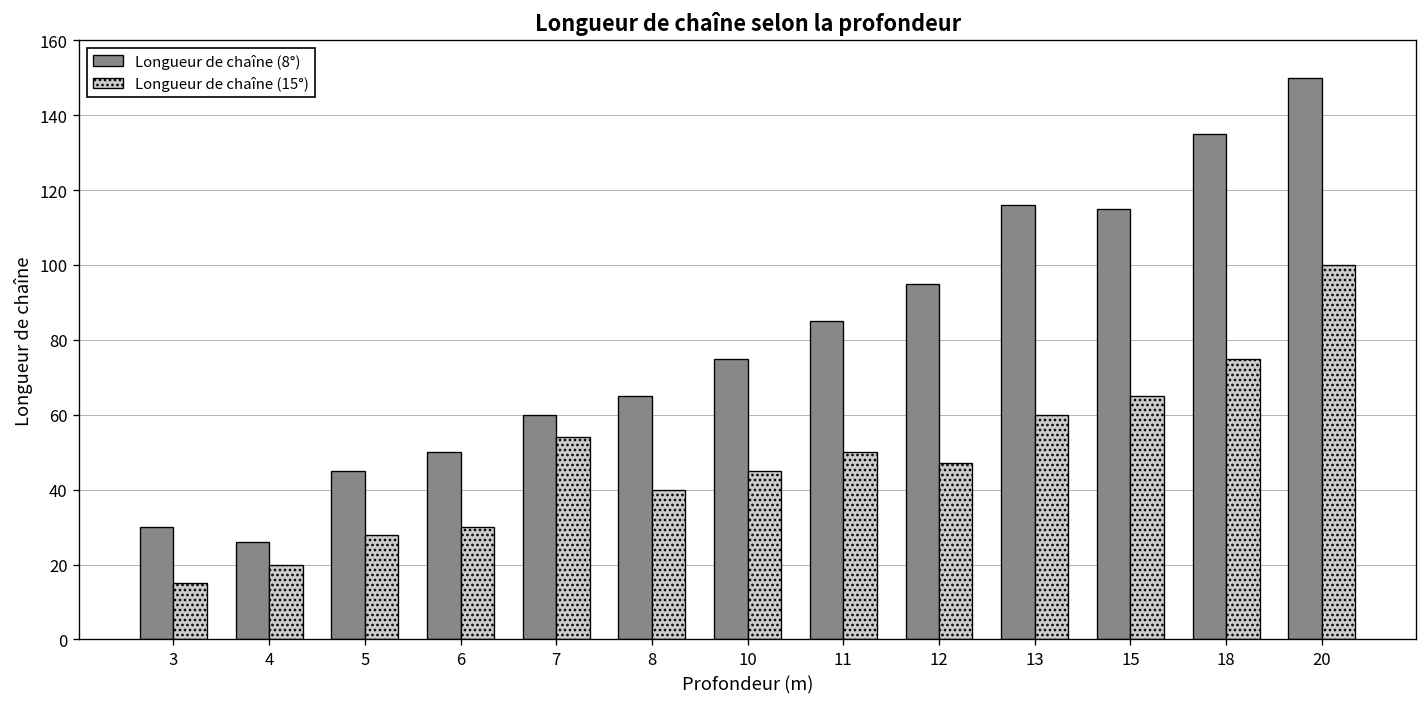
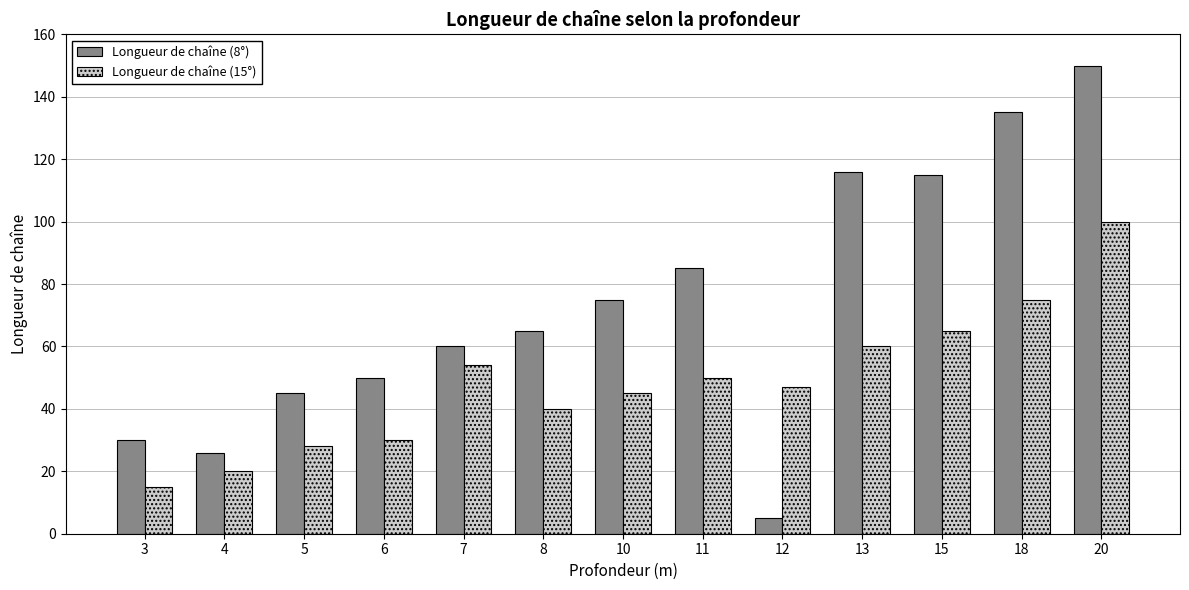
Longueur de chaîne (8°), 12: 95 -> 5
